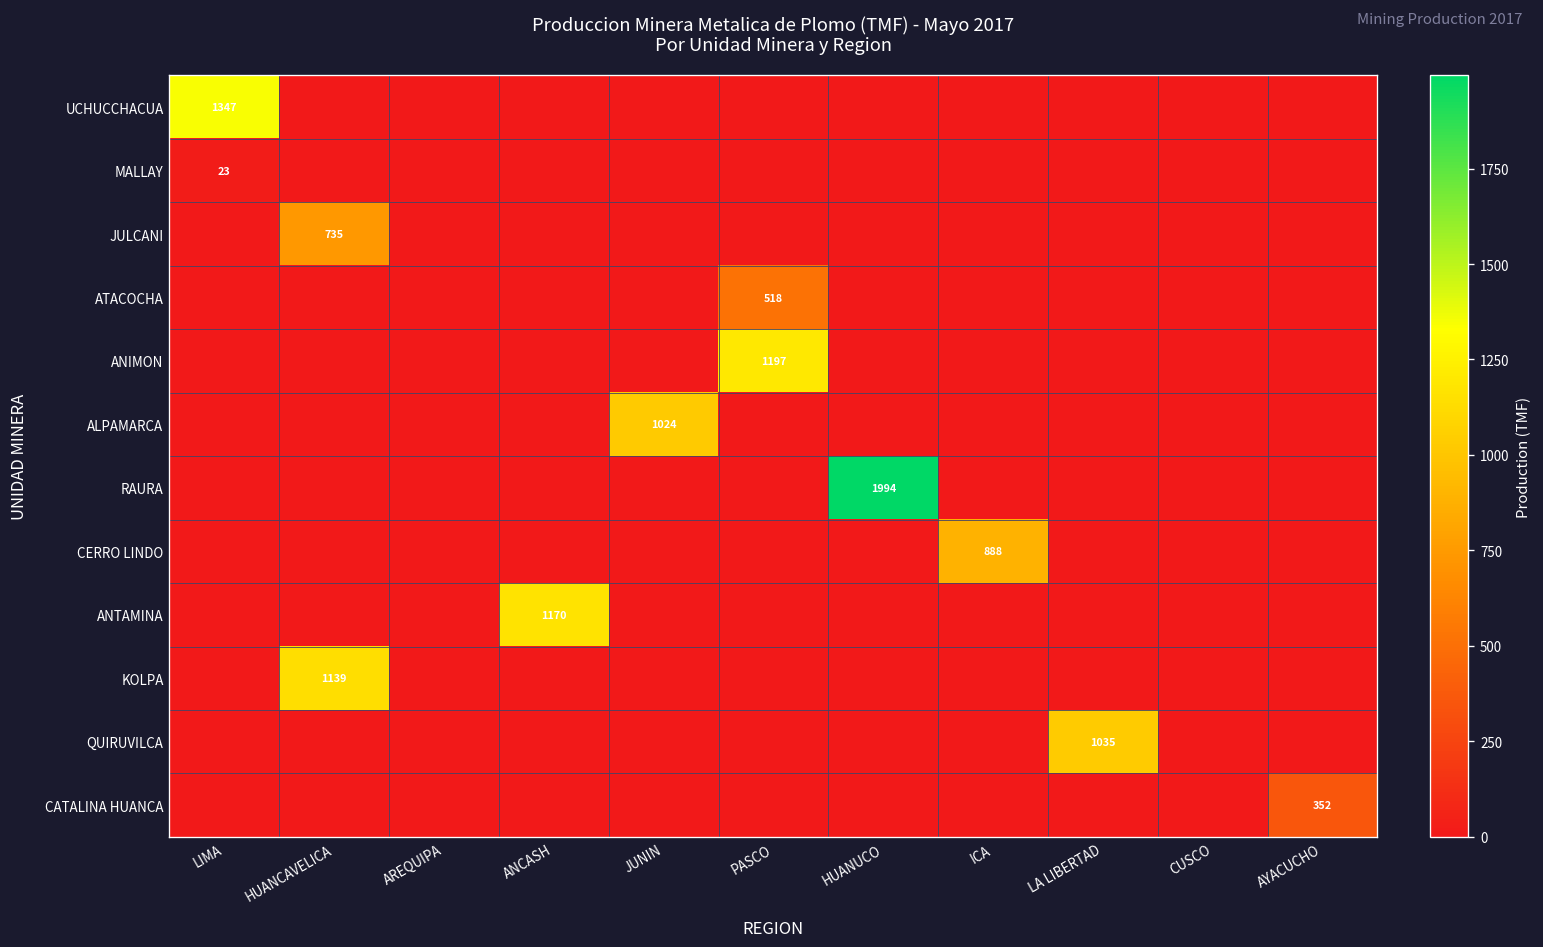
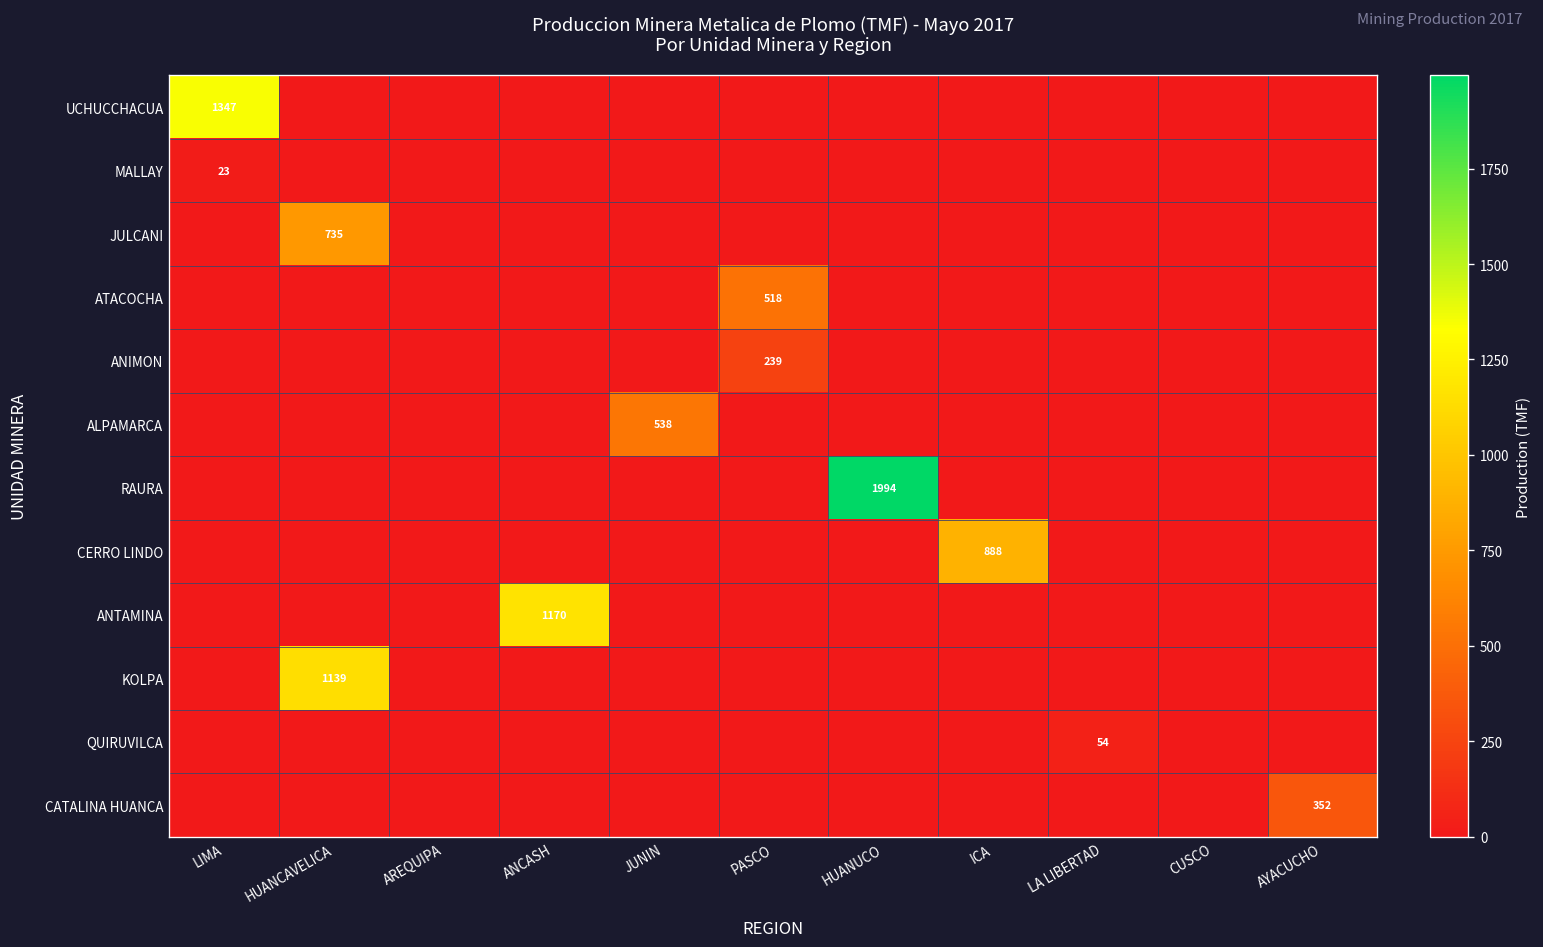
ANIMON, PASCO: 1197 -> 239
ALPAMARCA, JUNIN: 1024 -> 538
QUIRUVILCA, LA LIBERTAD: 1035 -> 54
